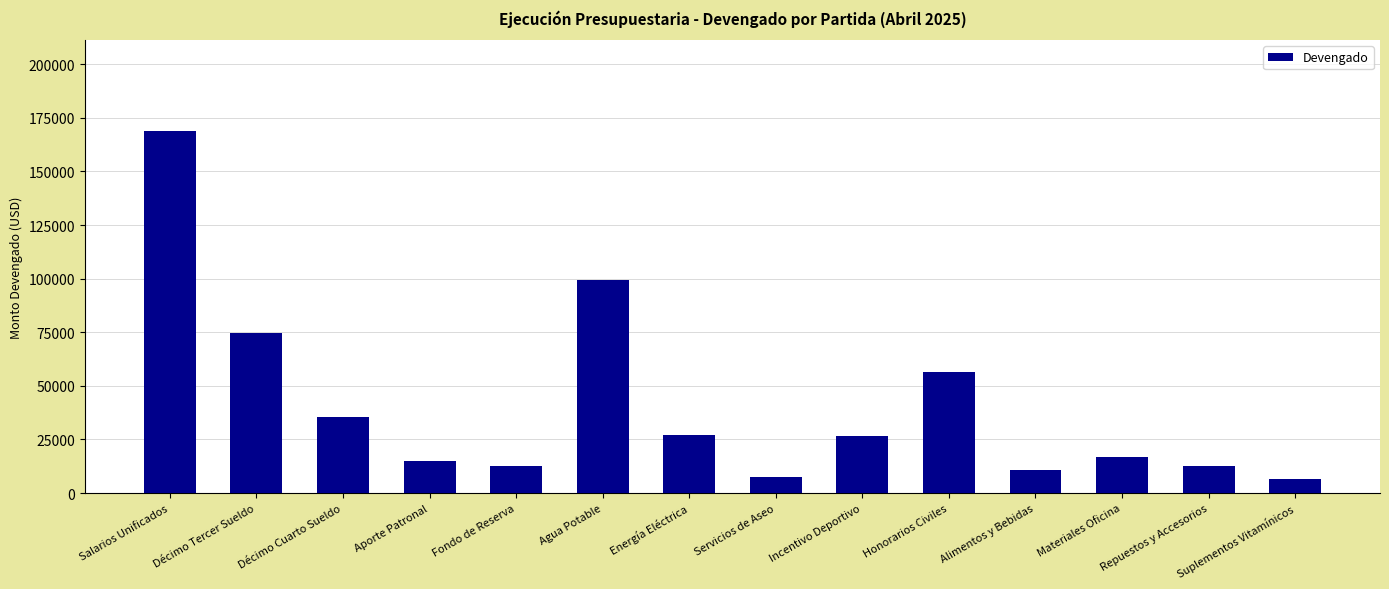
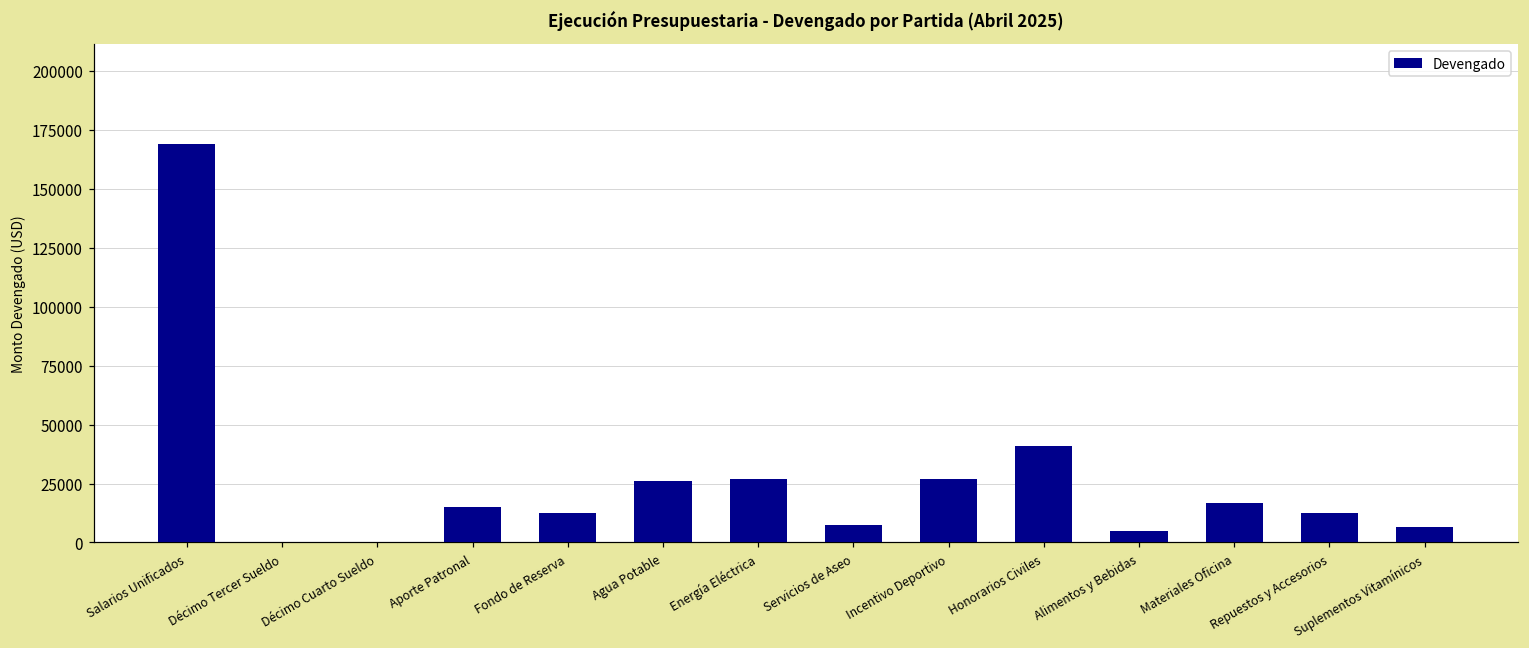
Décimo Tercer Sueldo: 75000 -> 0
Décimo Cuarto Sueldo: 36000 -> 0
Agua Potable: 100000 -> 26000
Honorarios Civiles: 56000 -> 41000
Alimentos y Bebidas: 11000 -> 5000
